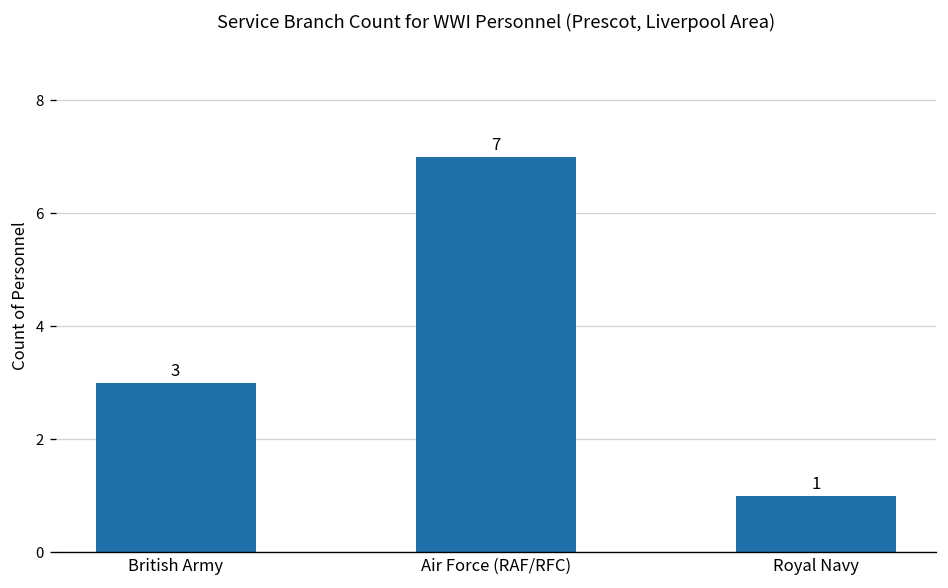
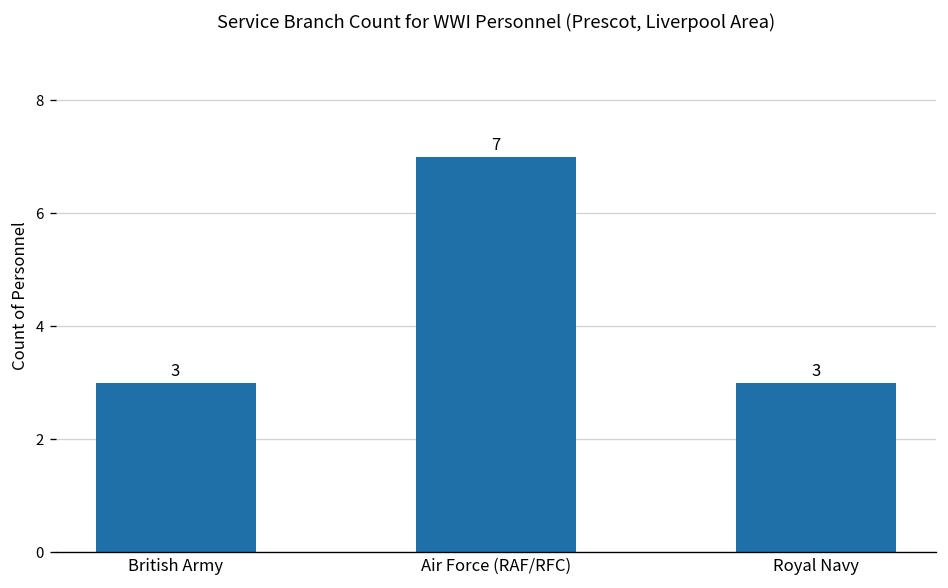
Royal Navy: 1 -> 3
